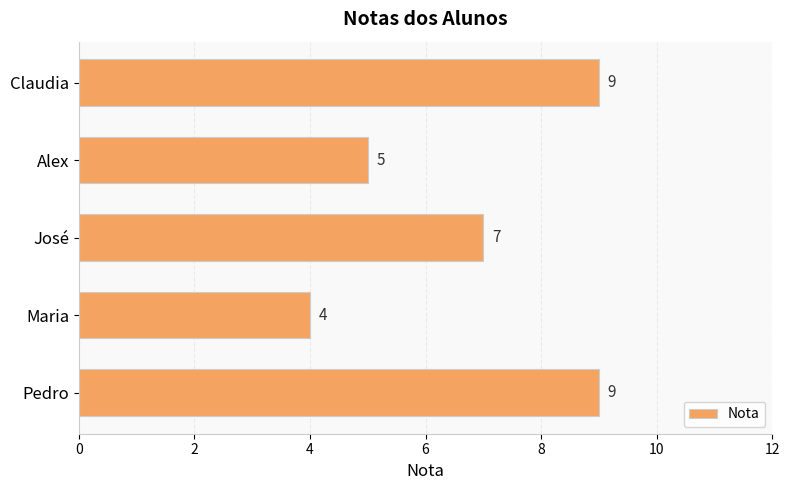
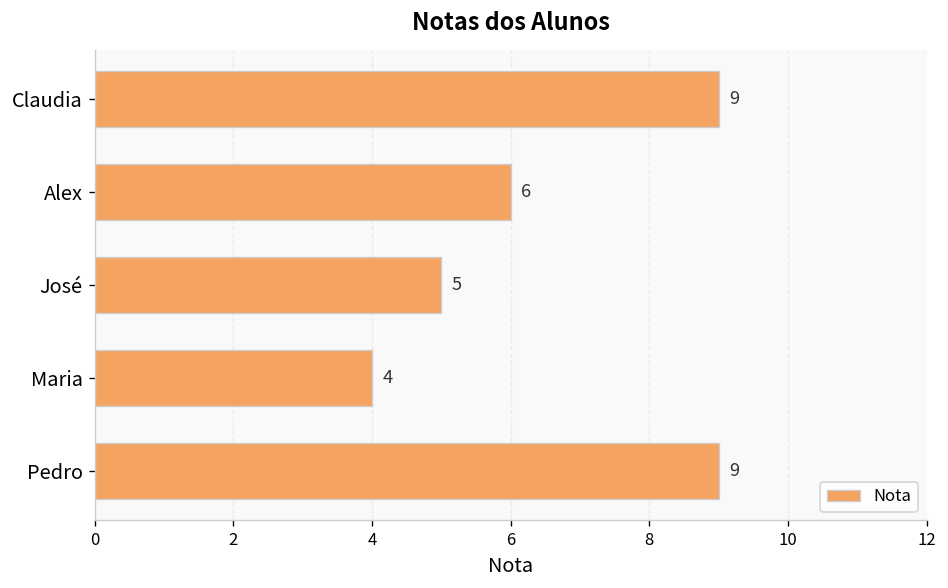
Alex: 5 -> 6
José: 7 -> 5
